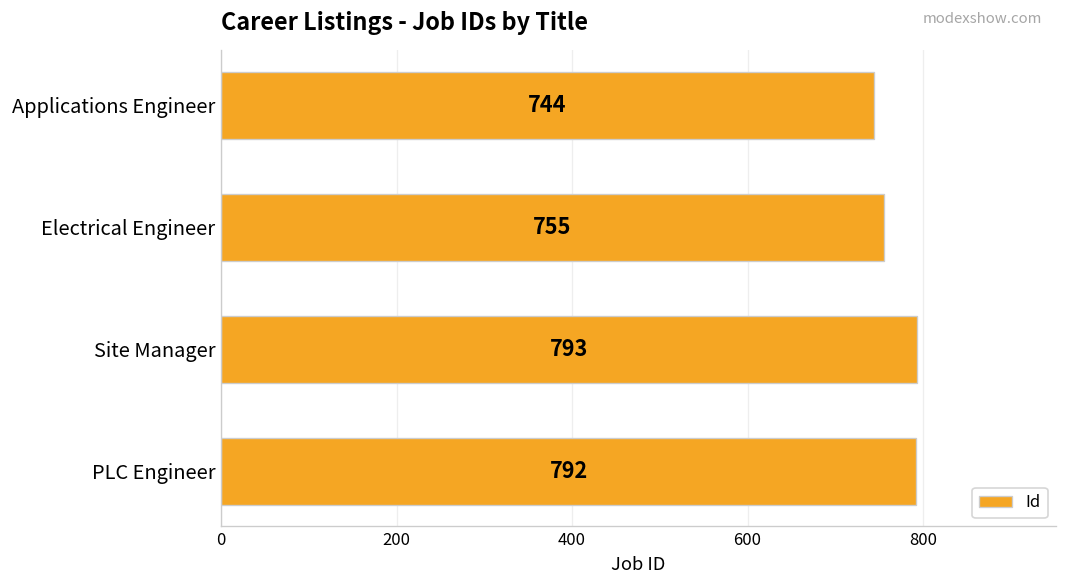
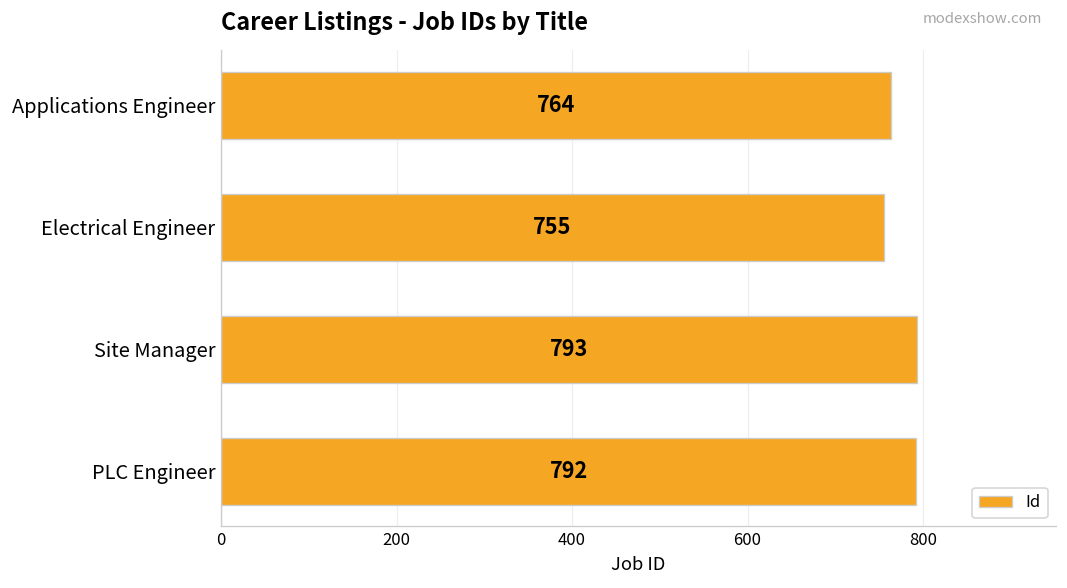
Applications Engineer: 744 -> 764
